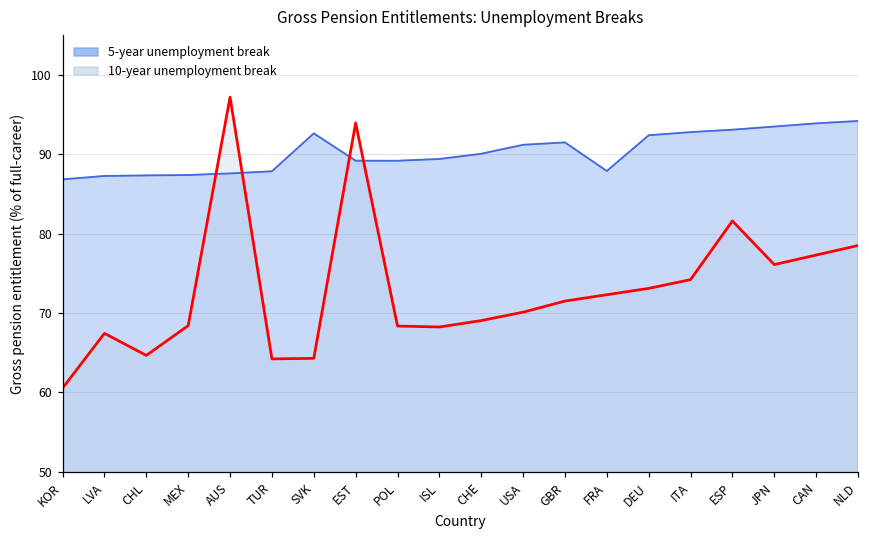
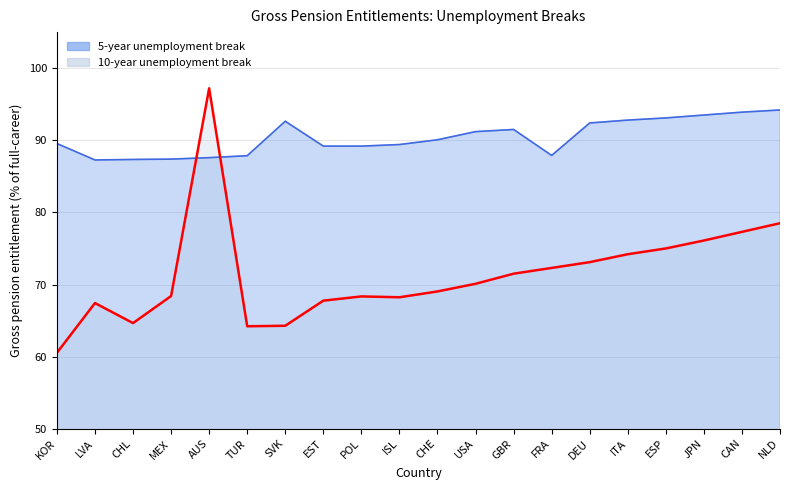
5-year unemployment break, KOR: 87 -> 90
10-year unemployment break, EST: 94 -> 68
10-year unemployment break, ESP: 82 -> 75
